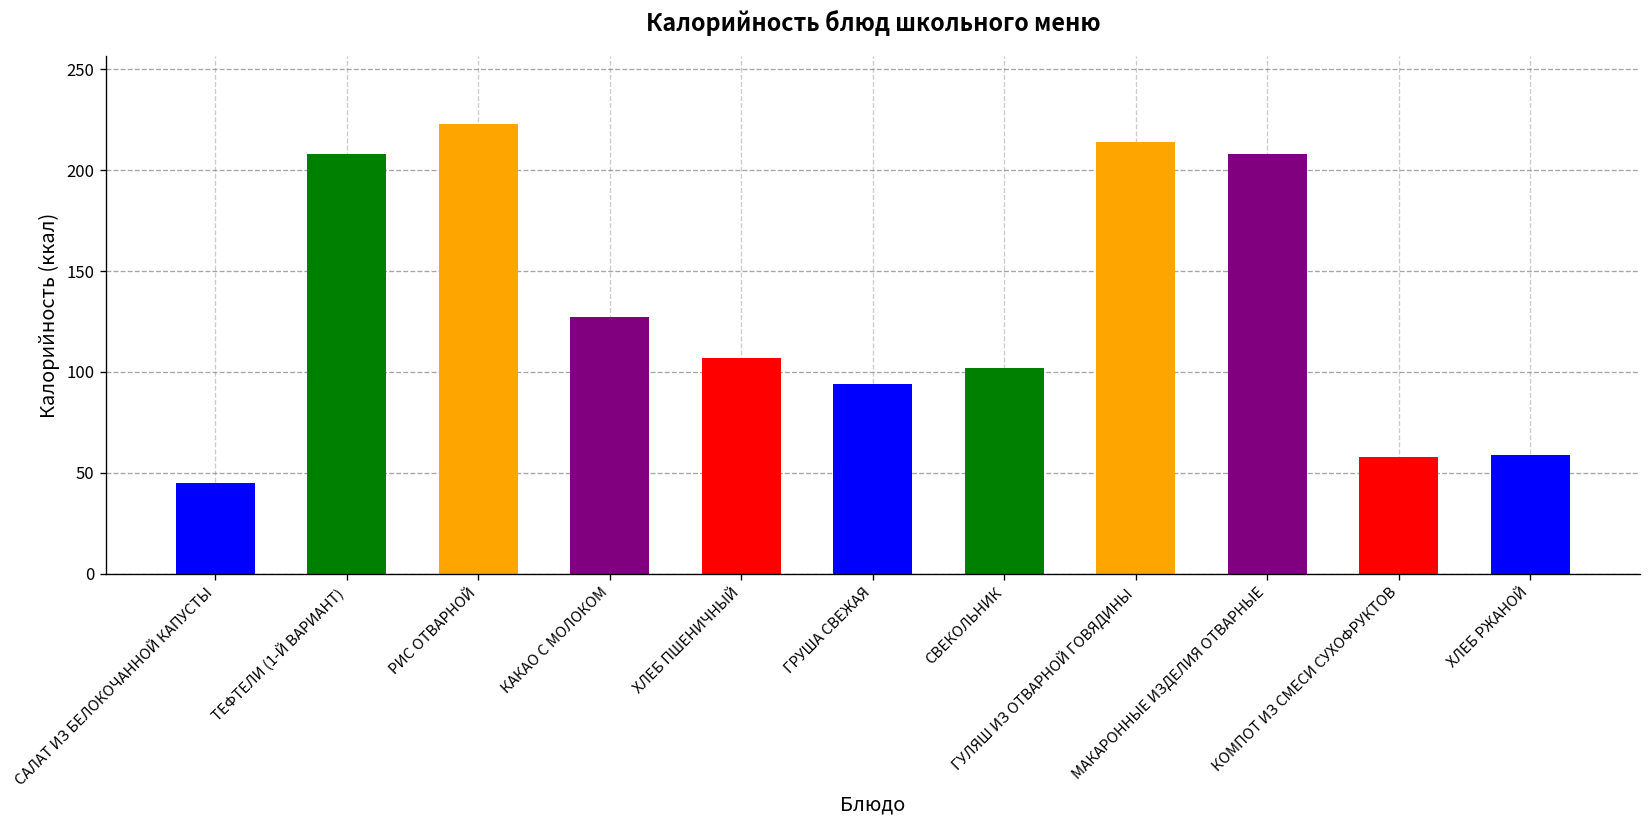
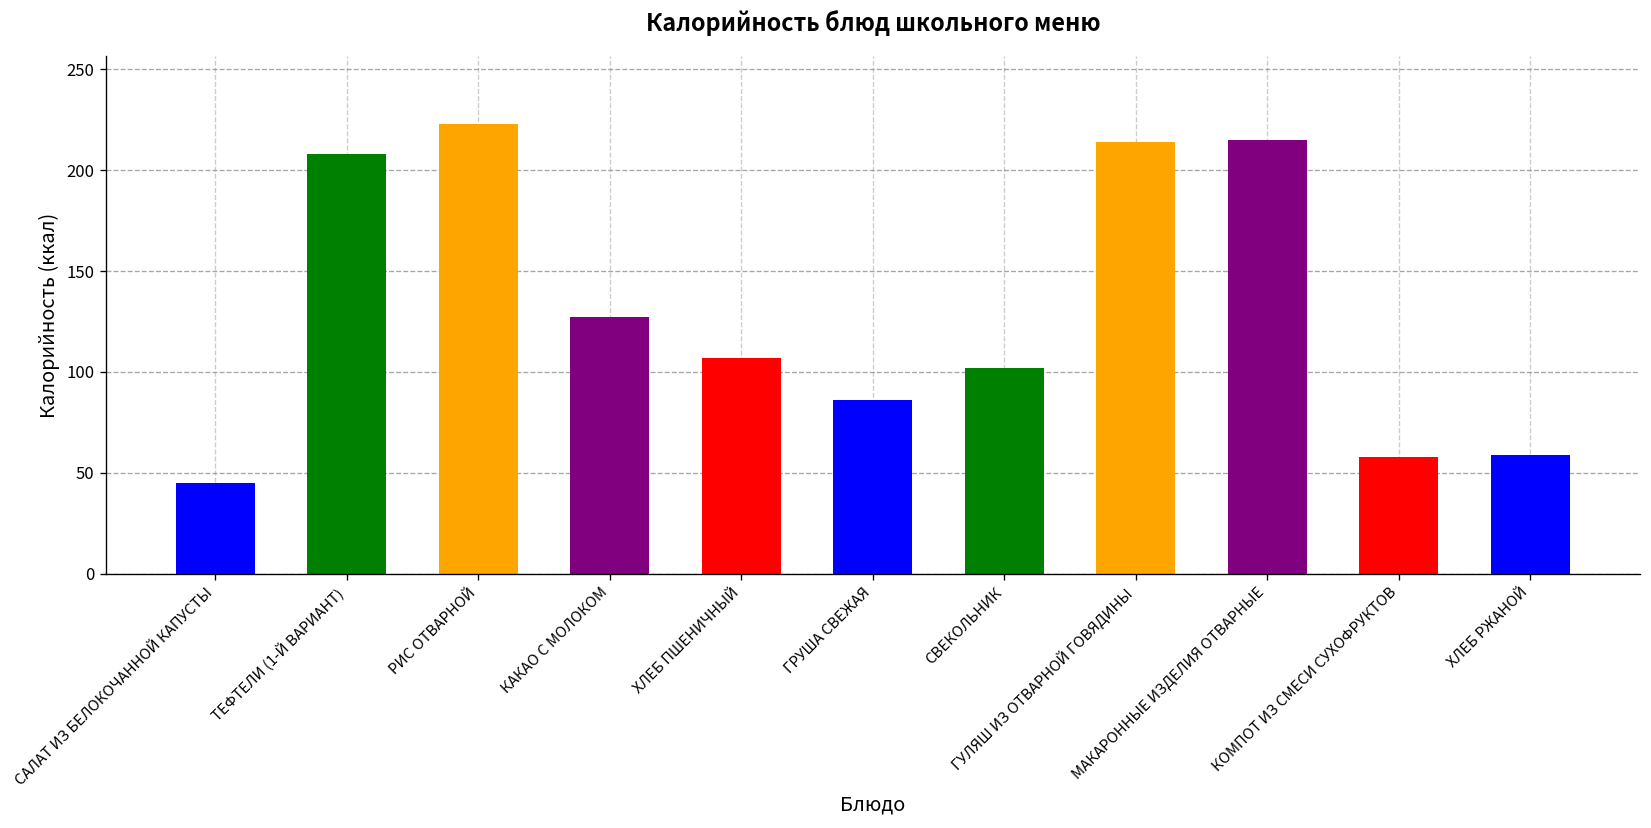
ГРУША СВЕЖАЯ: 94 -> 86
МАКАРОННЫЕ ИЗДЕЛИЯ ОТВАРНЫЕ: 208 -> 215
